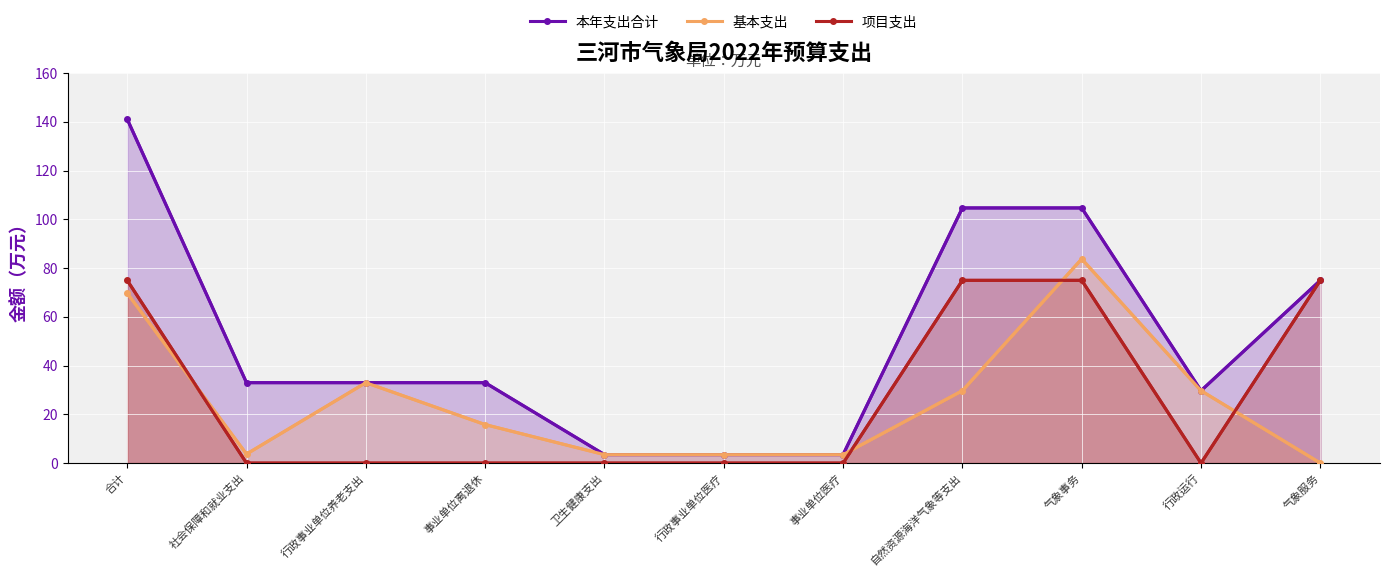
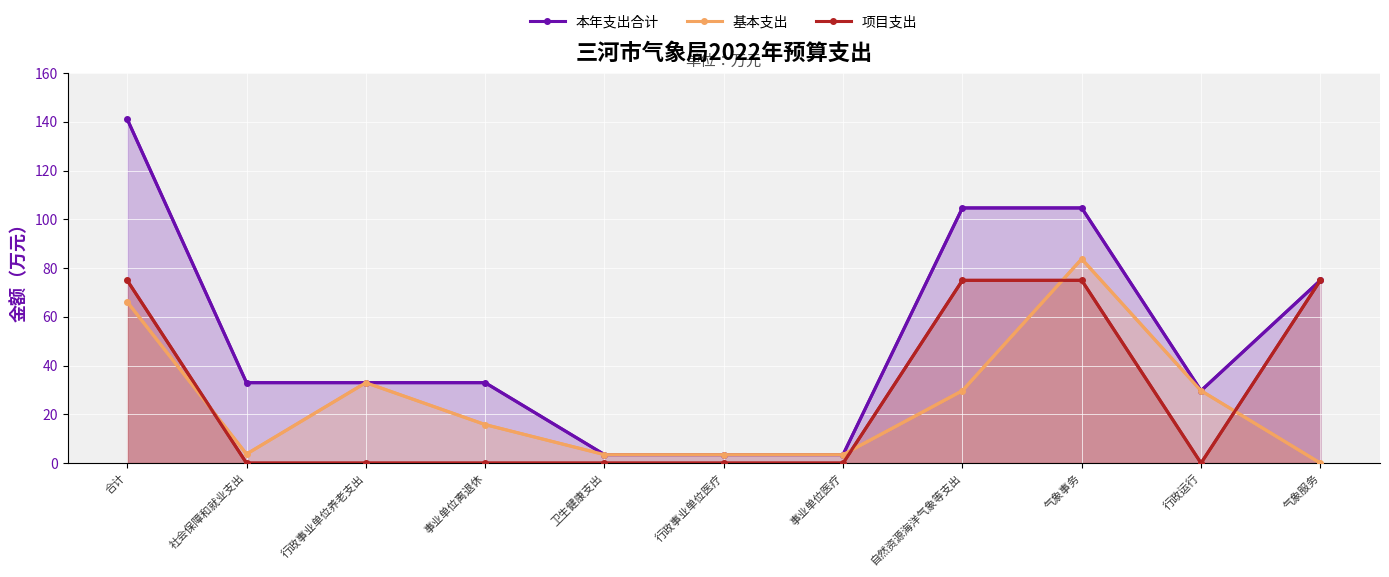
基本支出, 合计: 70 -> 66
